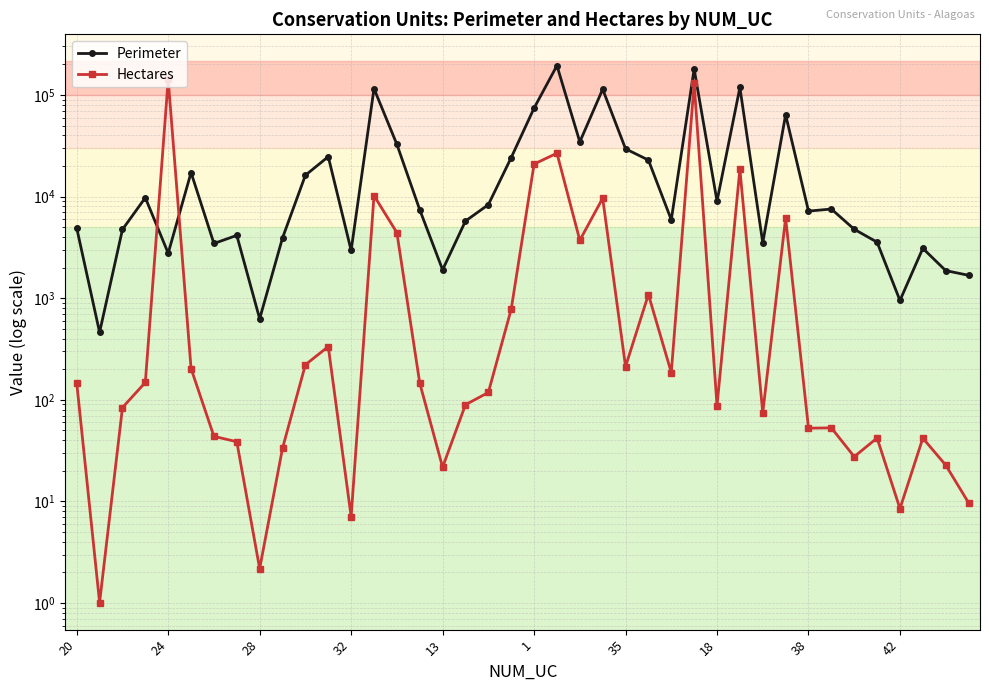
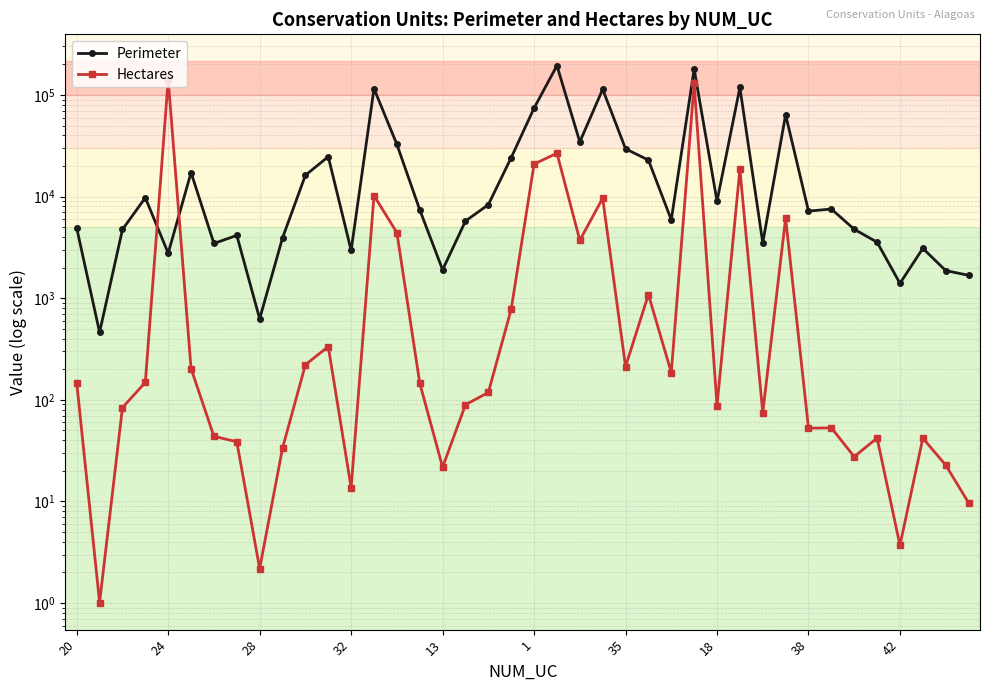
Hectares, 32: 7 -> 14
Perimeter, 42: 900 -> 1400
Hectares, 42: 8 -> 3.7
